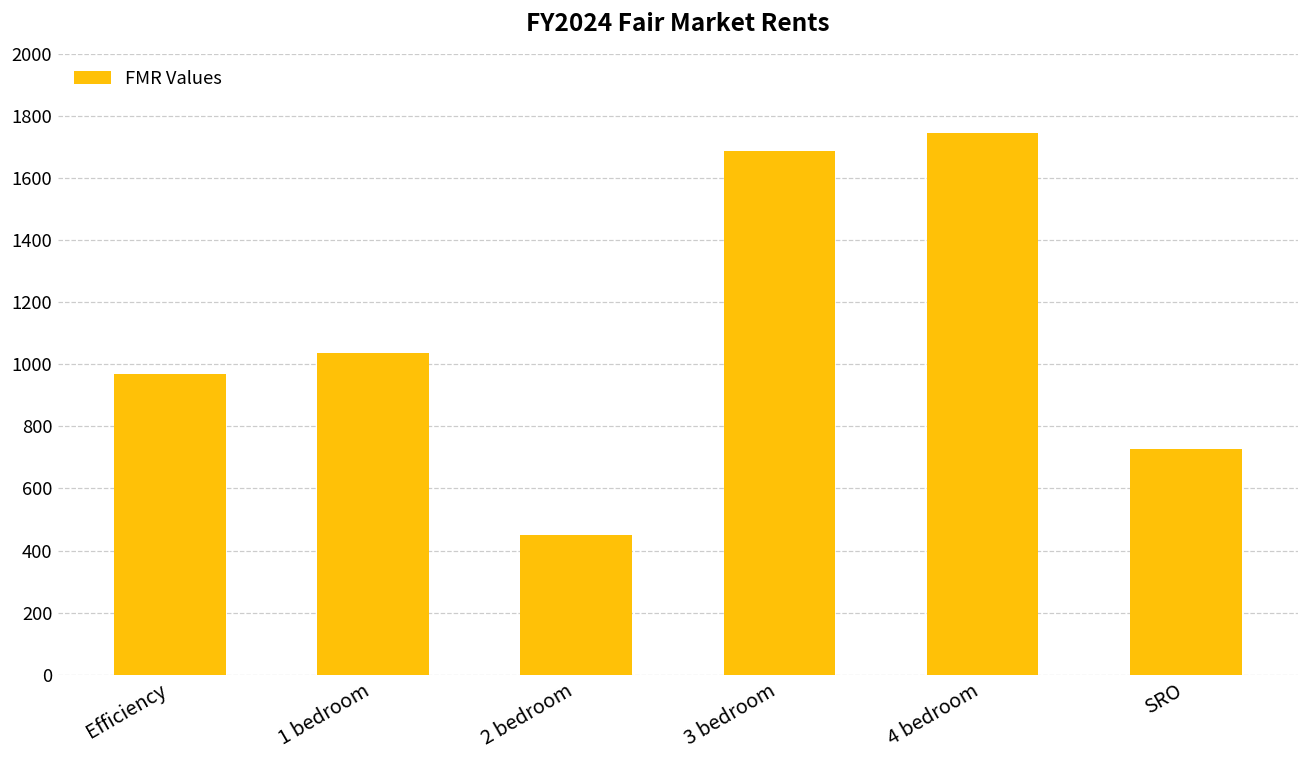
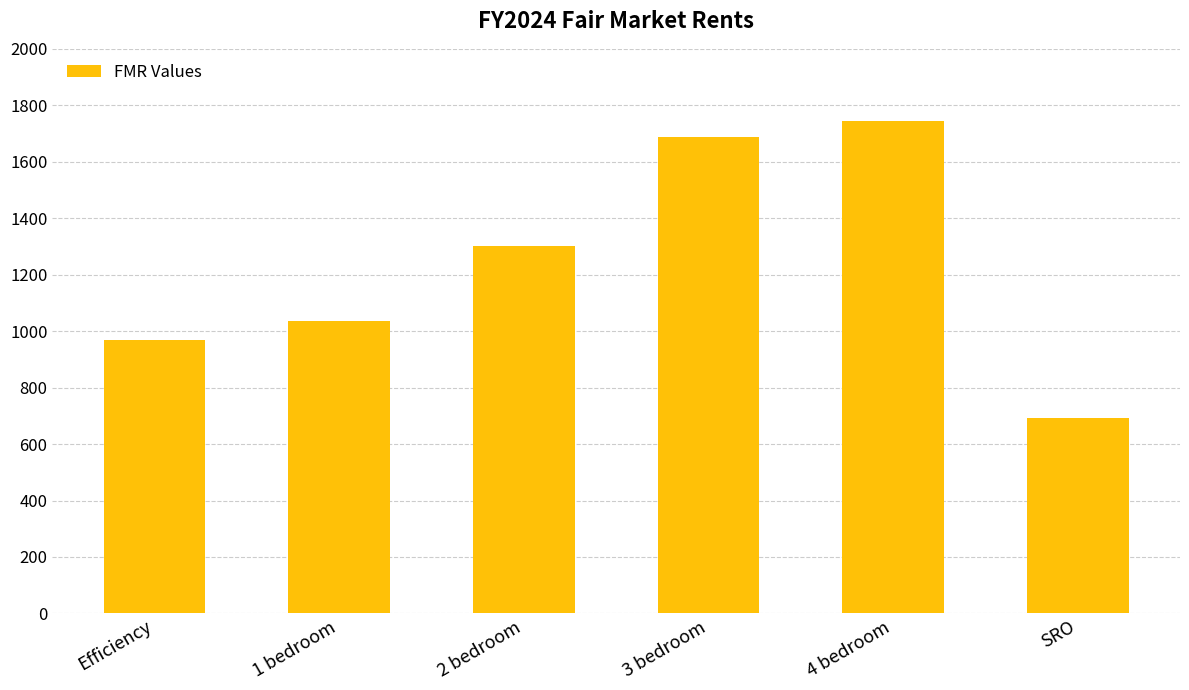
2 bedroom: 450 -> 1300
SRO: 730 -> 690
